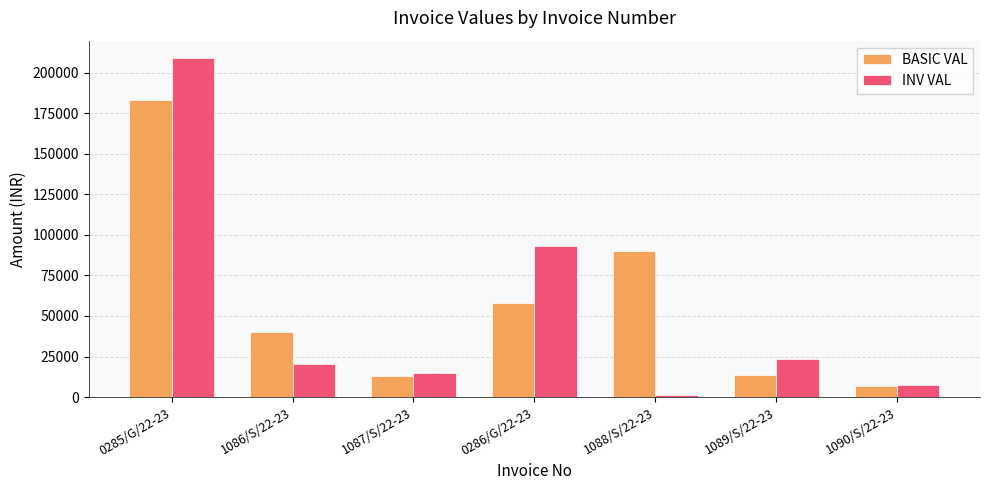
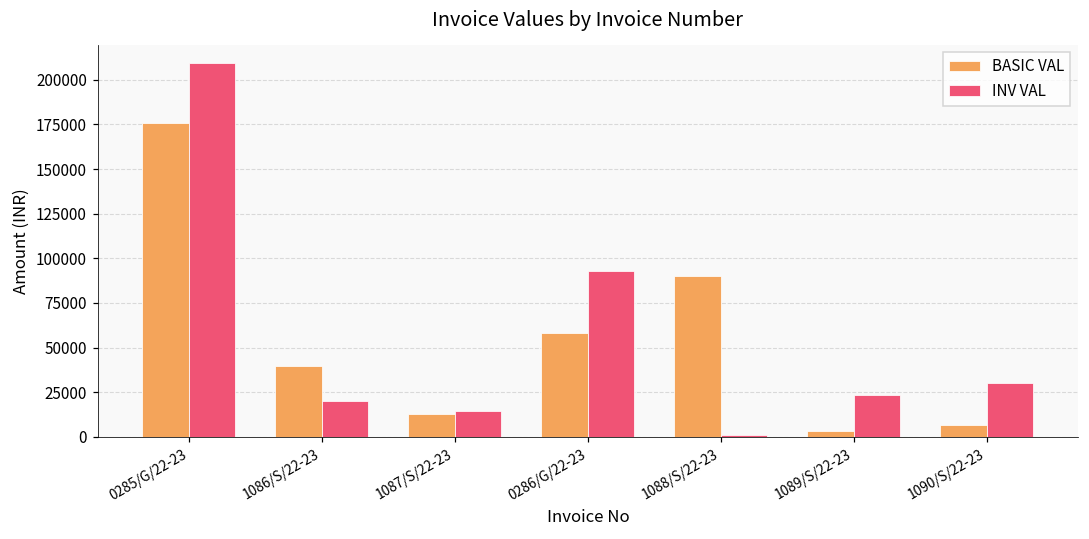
BASIC VAL, 0285/G/22-23: 183000 -> 176000
BASIC VAL, 1089/S/22-23: 14000 -> 3000
INV VAL, 1090/S/22-23: 7000 -> 30000
